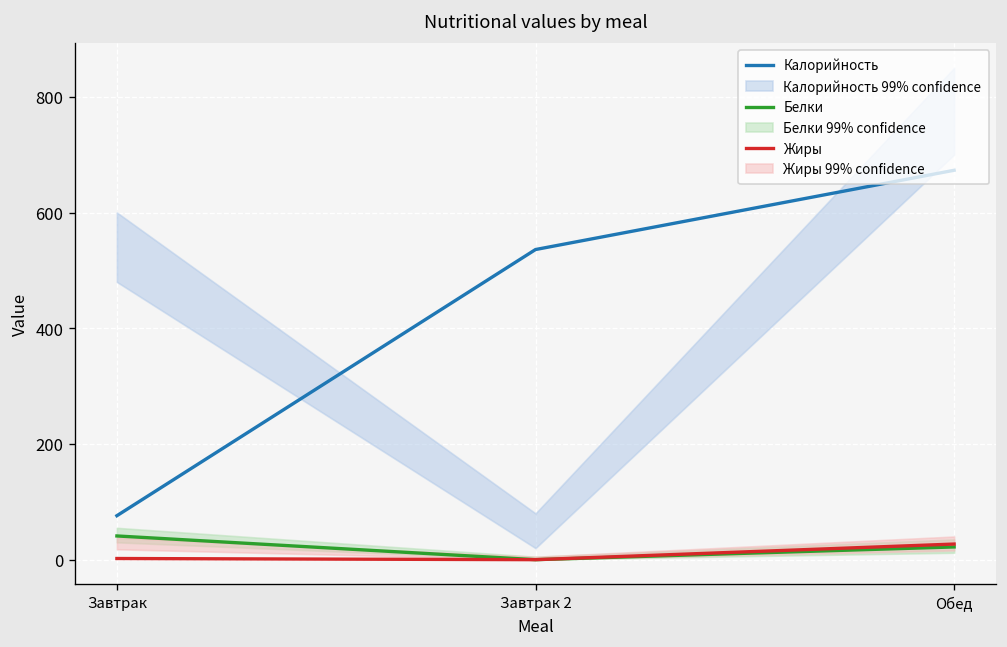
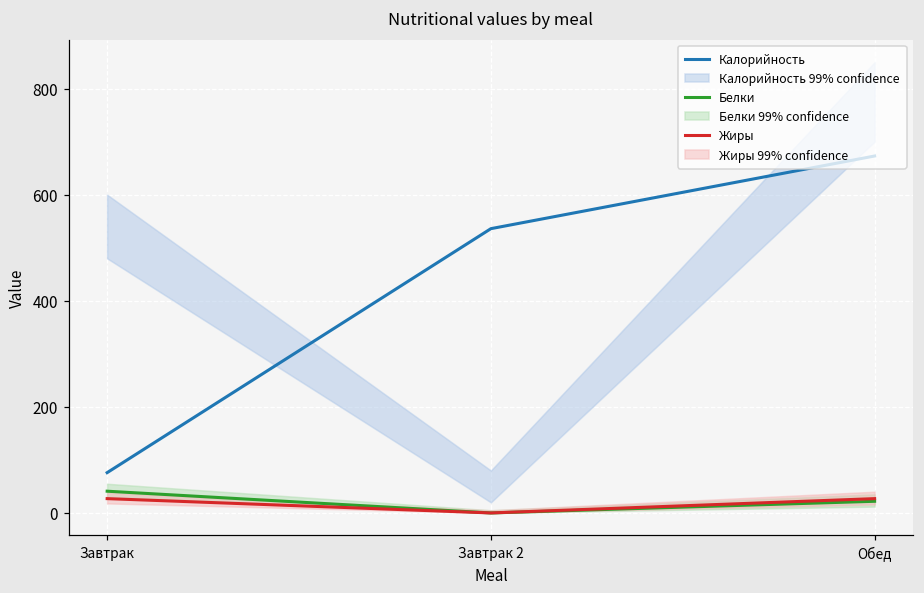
Жиры, Завтрак: 0 -> 30
